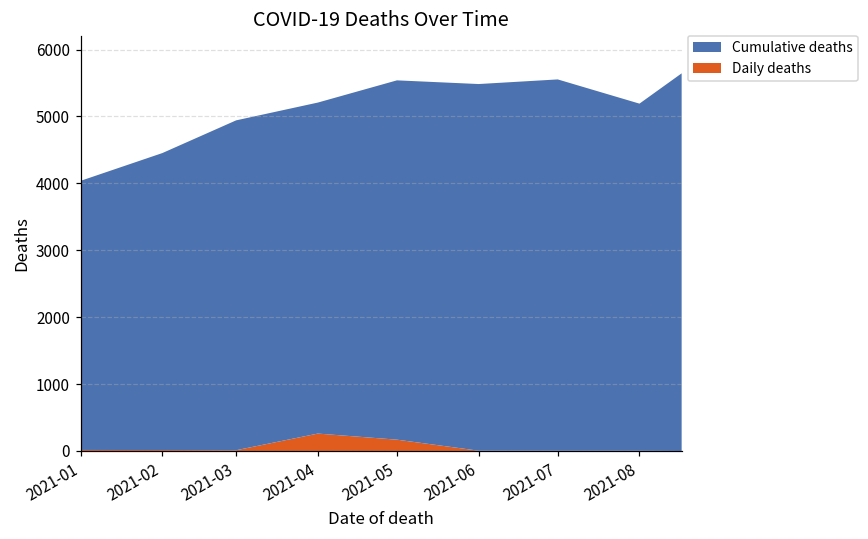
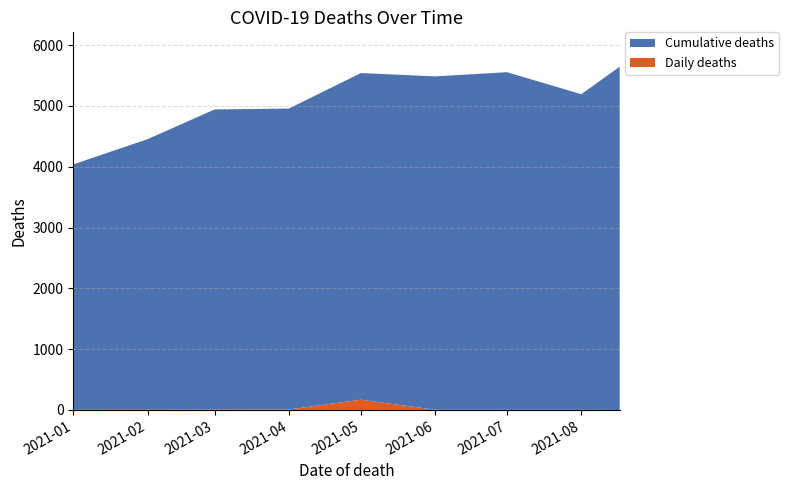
Daily deaths, 2021-04: 300 -> 0
